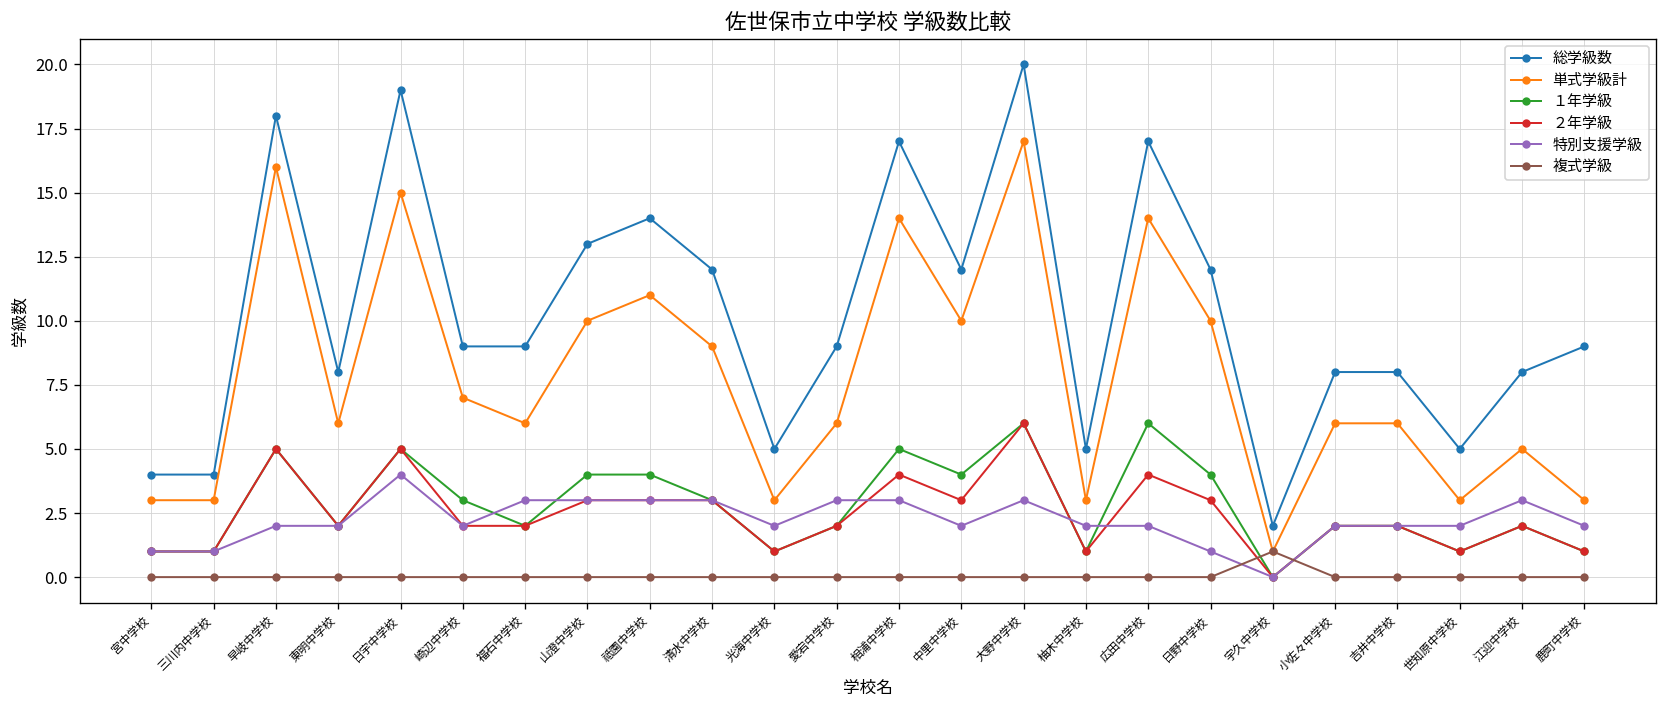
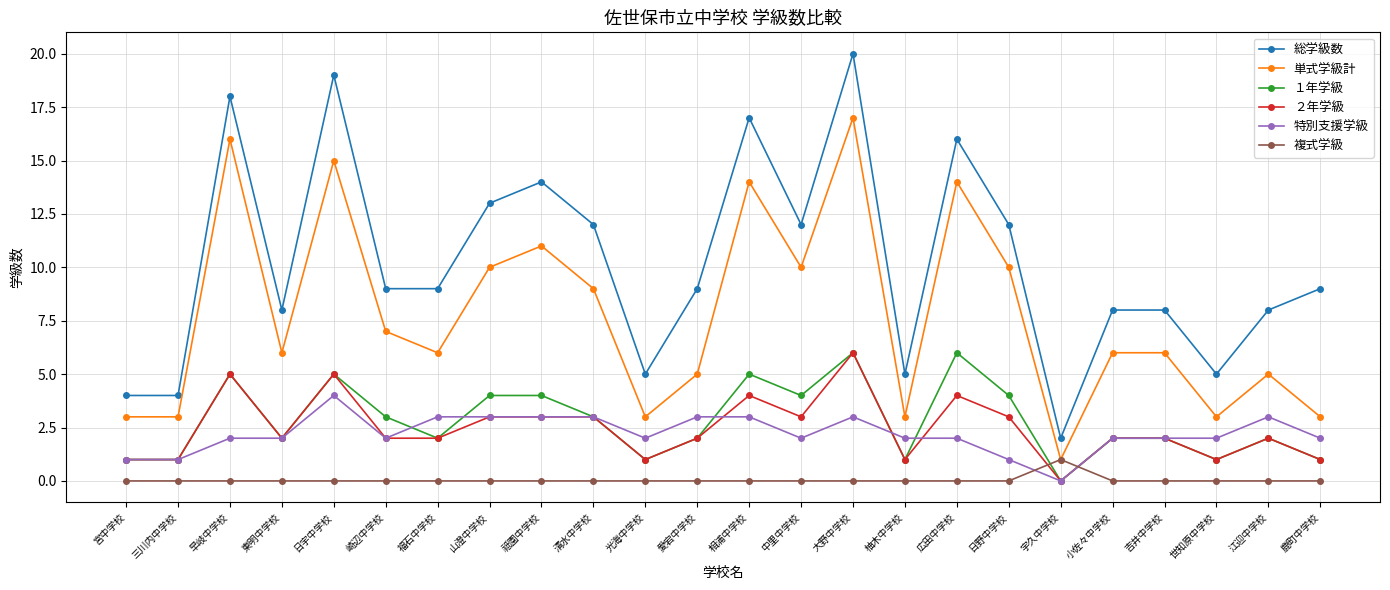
単式学級計, 愛宕中学校: 6 -> 5
総学級数, 広田中学校: 17 -> 16
